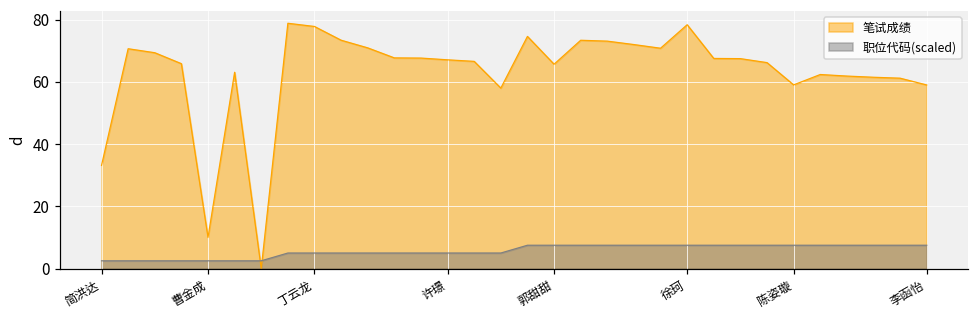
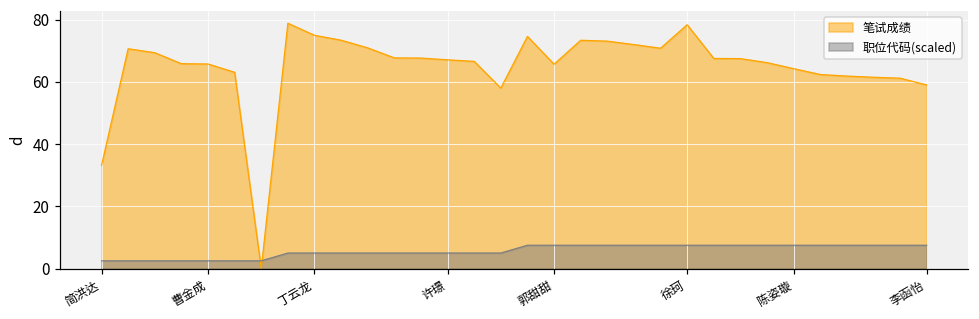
笔试成绩, 曹金成: 10 -> 66
笔试成绩, 丁云龙: 78 -> 75
笔试成绩, 陈姿璇: 59 -> 64
